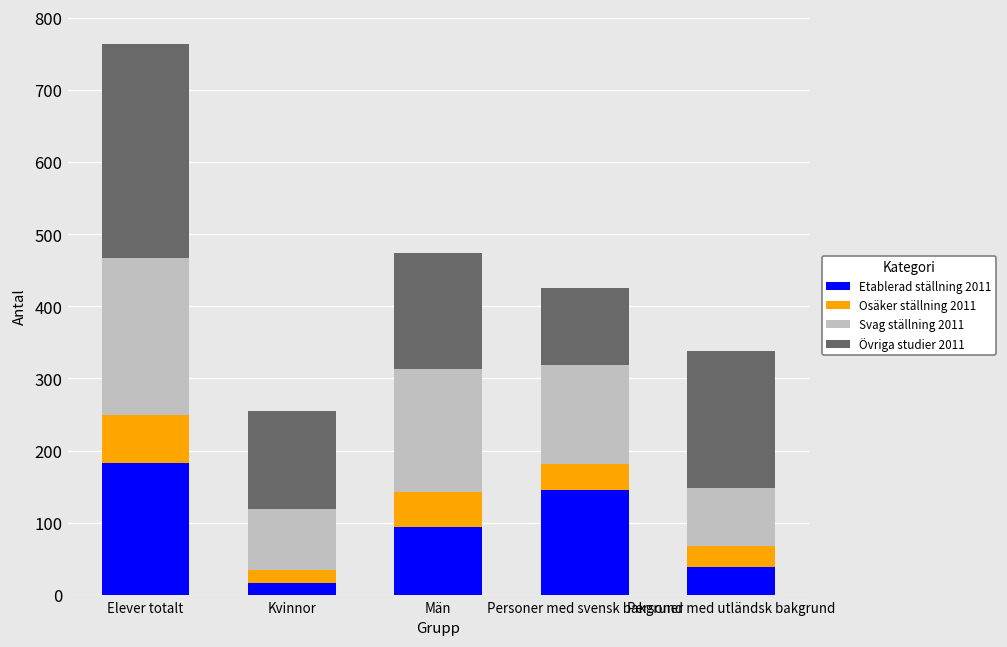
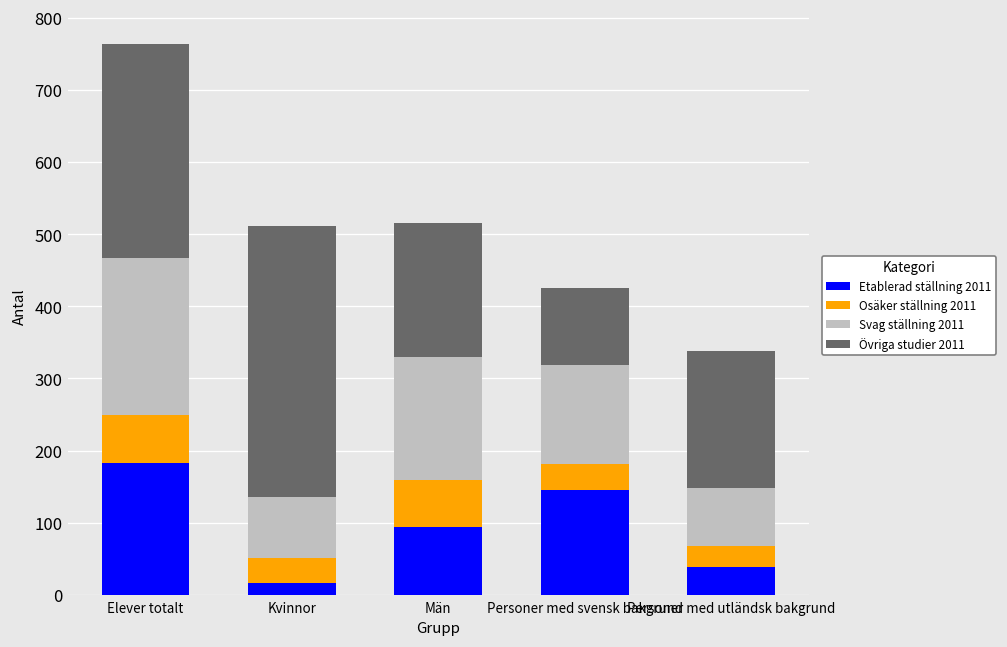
Osäker ställning 2011, Kvinnor: 20 -> 40
Övriga studier 2011, Kvinnor: 140 -> 380
Osäker ställning 2011, Män: 50 -> 70
Övriga studier 2011, Män: 160 -> 190
